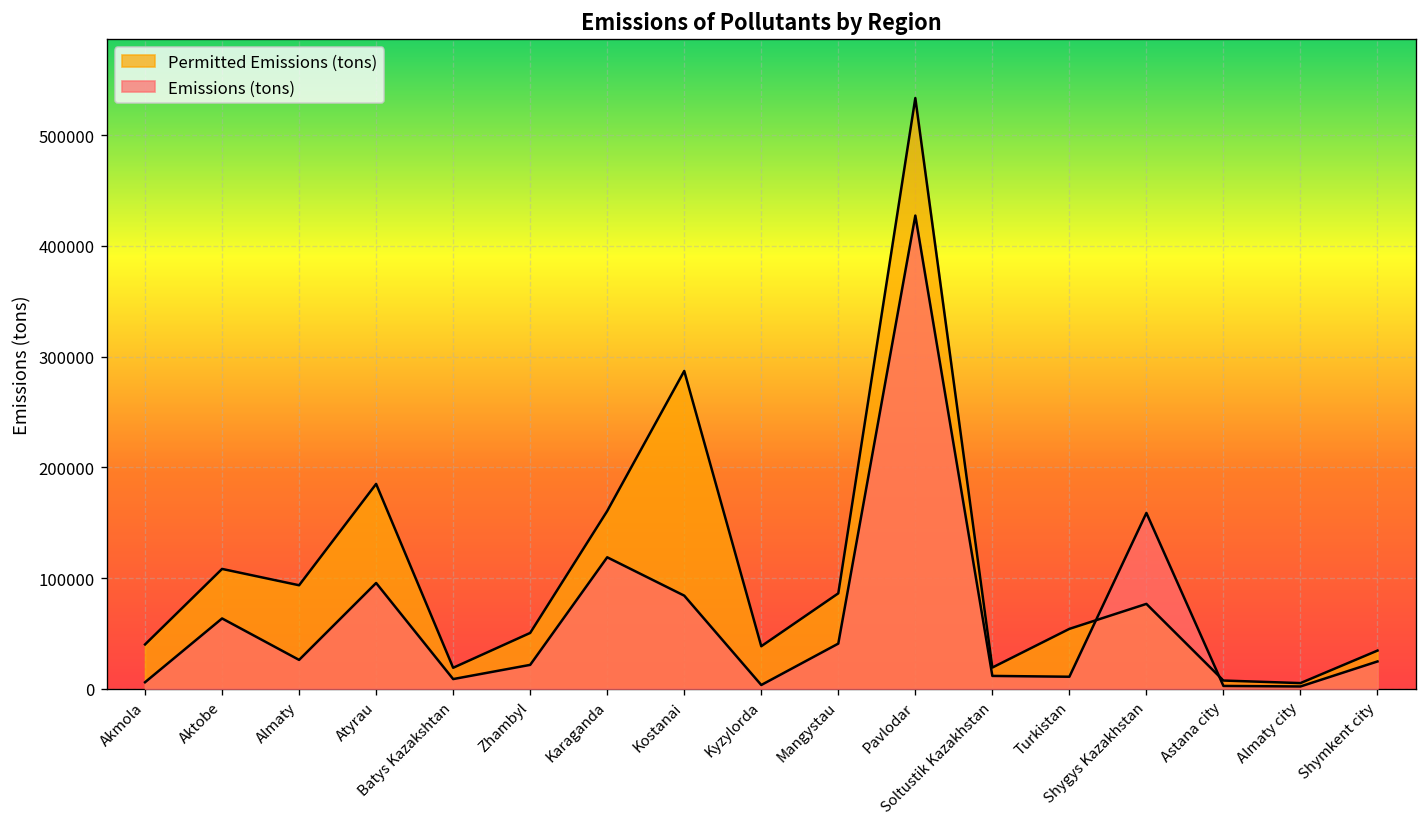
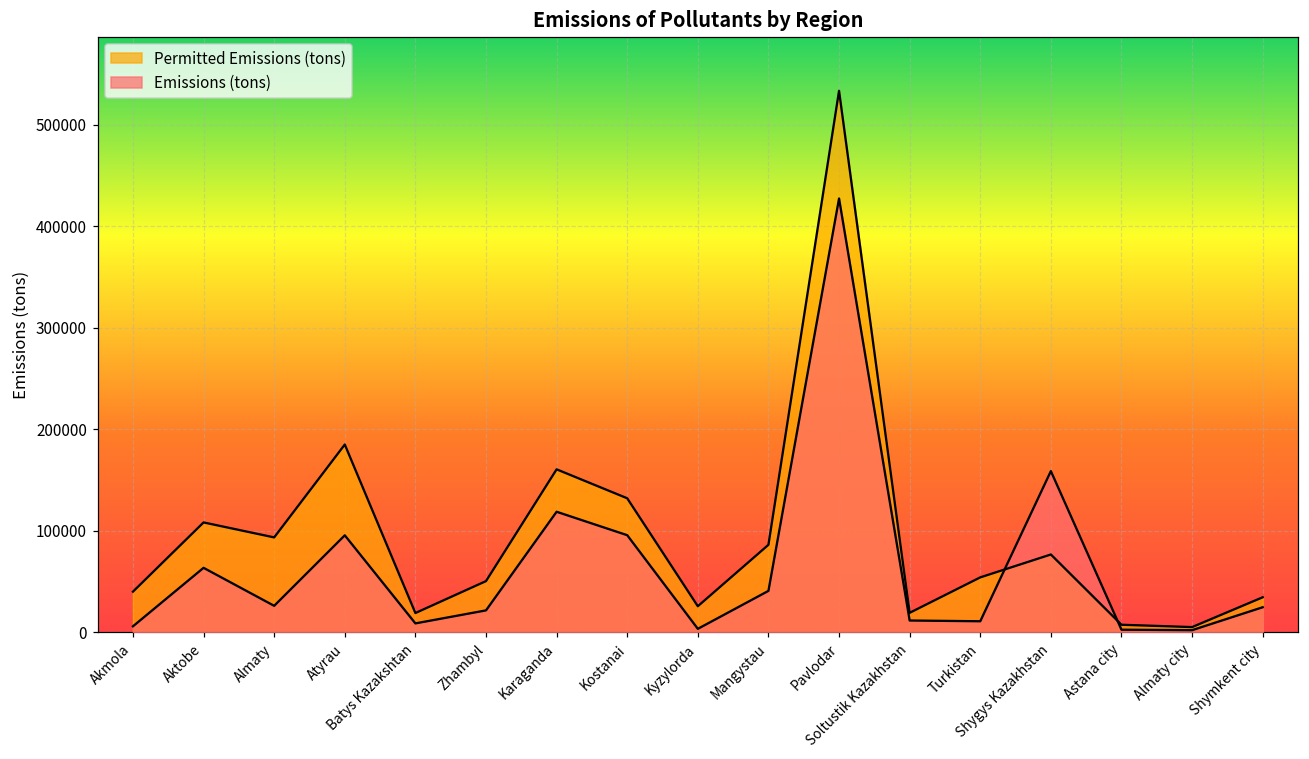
Permitted Emissions (tons), Kostanai: 290000 -> 130000
Emissions (tons), Kostanai: 80000 -> 100000
Permitted Emissions (tons), Kyzylorda: 40000 -> 30000
